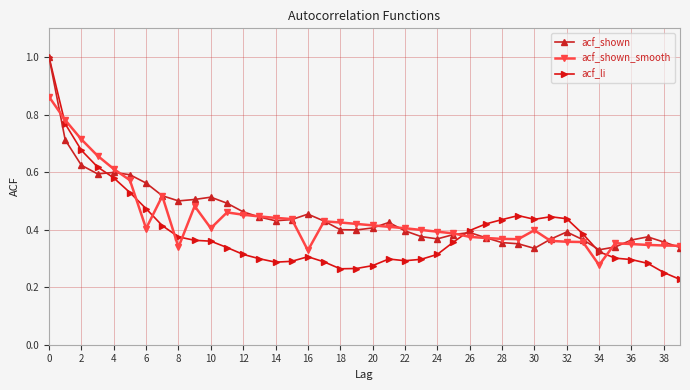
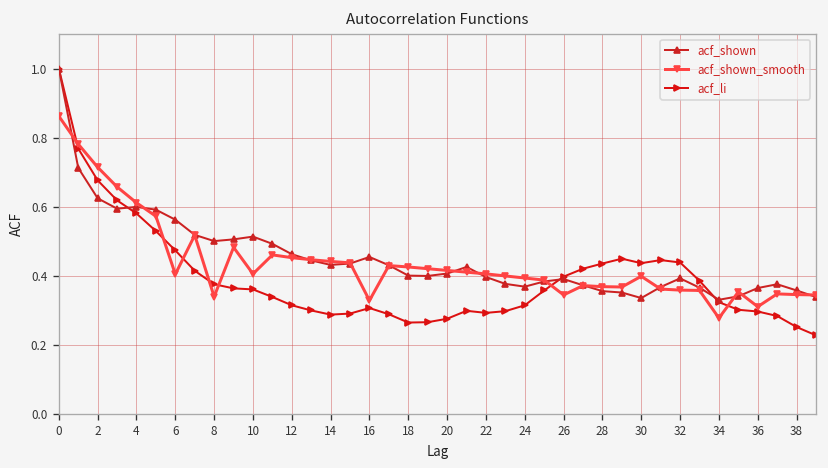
acf_shown_smooth, 26: 0.38 -> 0.34
acf_shown_smooth, 36: 0.35 -> 0.31
